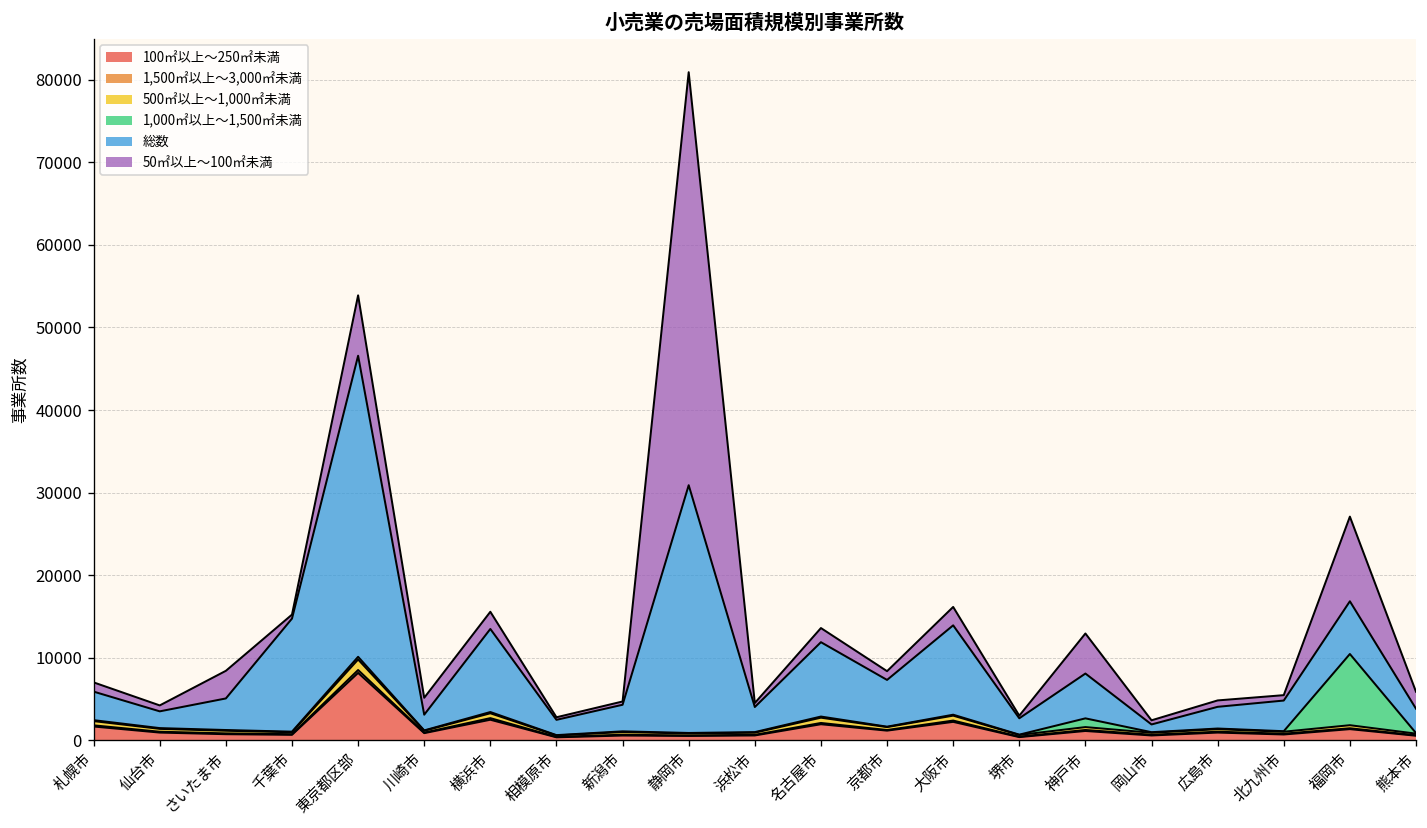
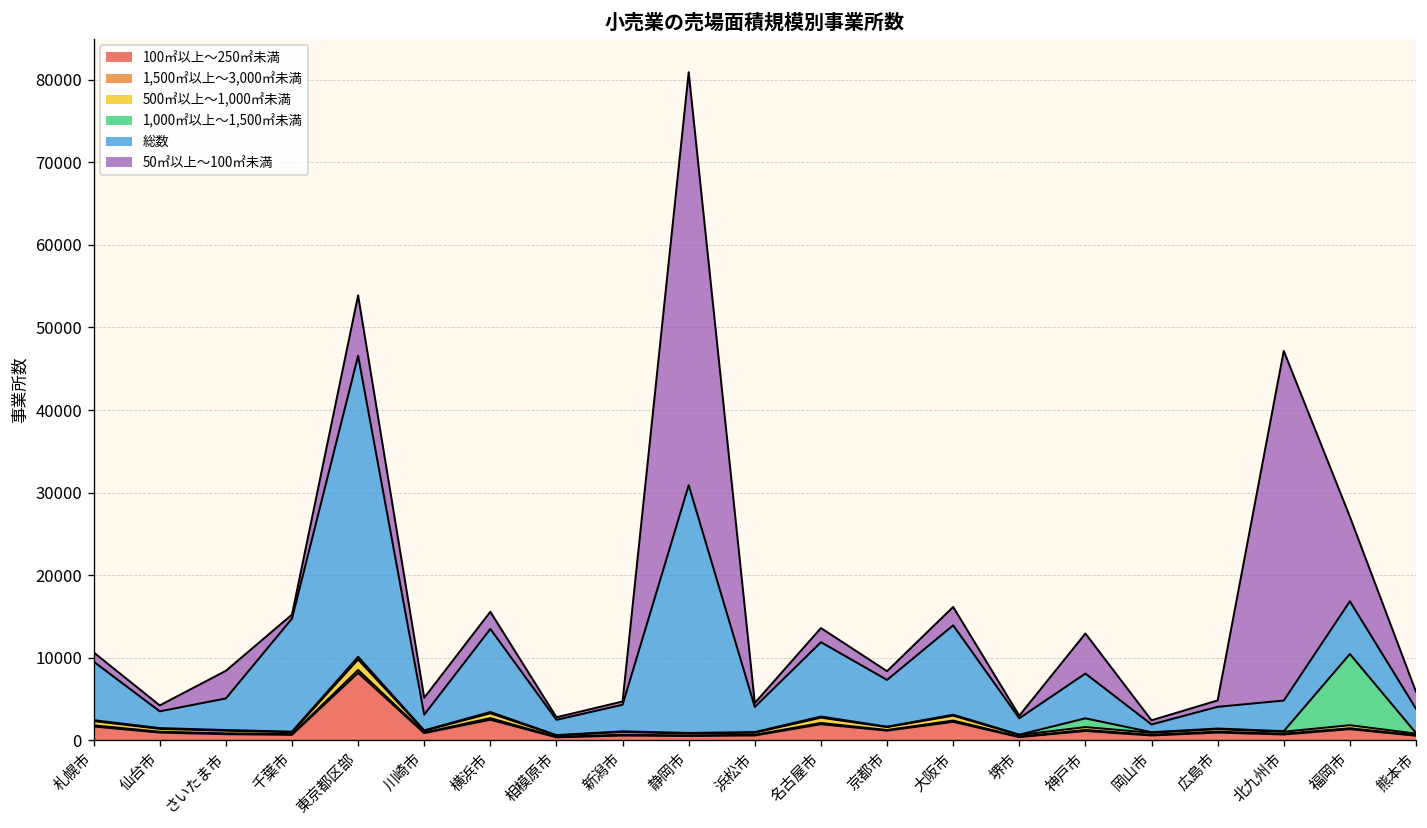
総数, 札幌市: 3000 -> 7000
50㎡以上～100㎡未満, 北九州市: 1000 -> 42000
